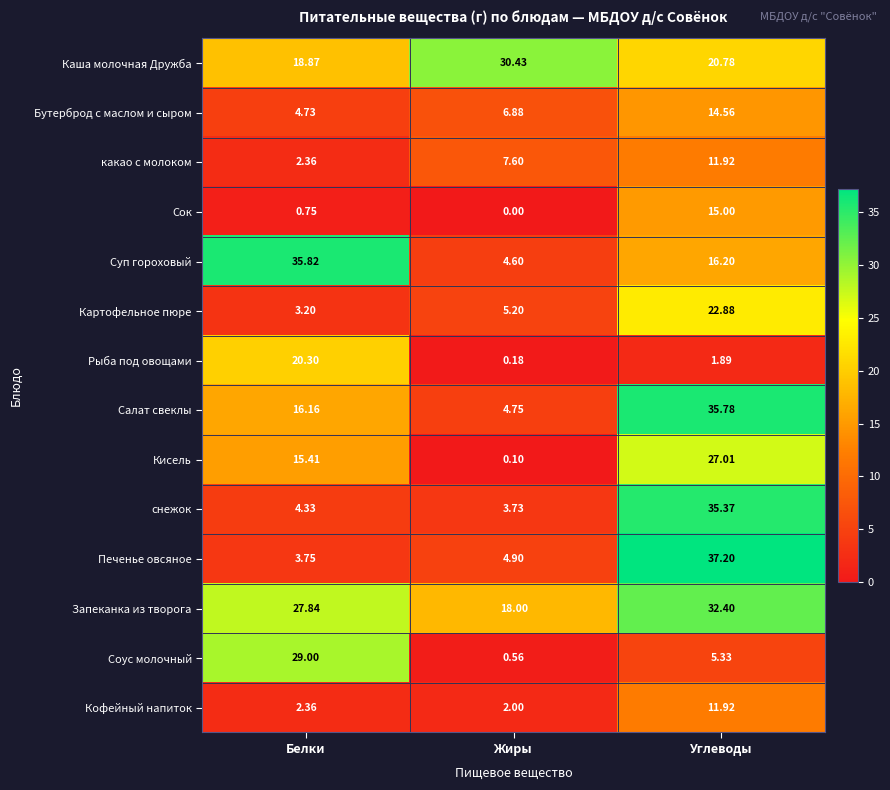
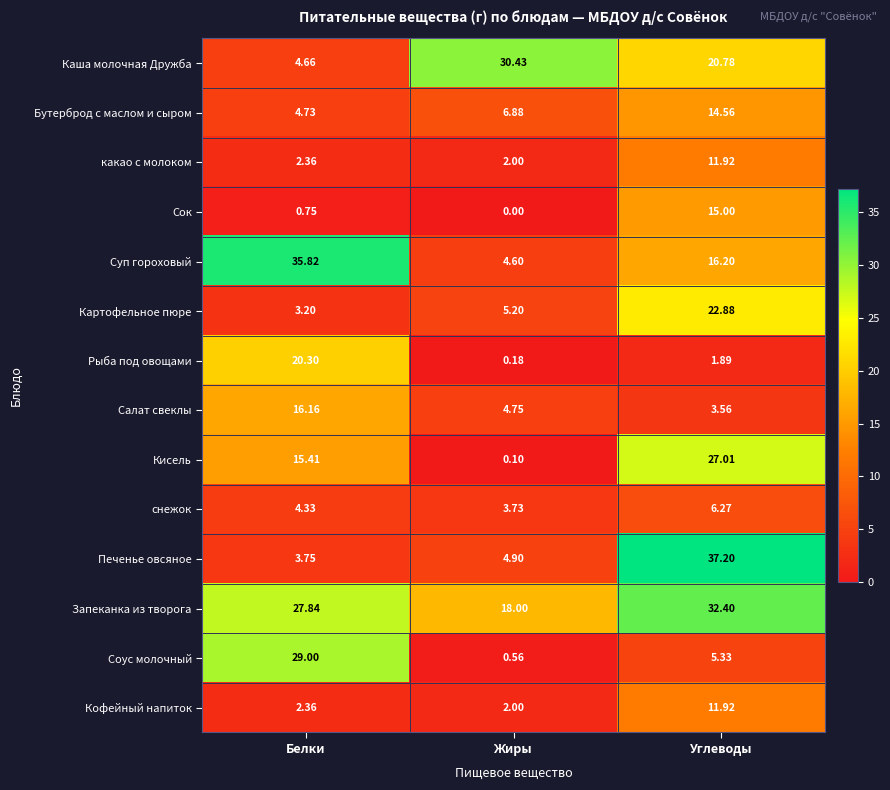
Каша молочная Дружба, Белки: 18.87 -> 4.66
какао с молоком, Жиры: 7.60 -> 2.00
Салат свеклы, Углеводы: 35.78 -> 3.56
снежок, Углеводы: 35.37 -> 6.27
